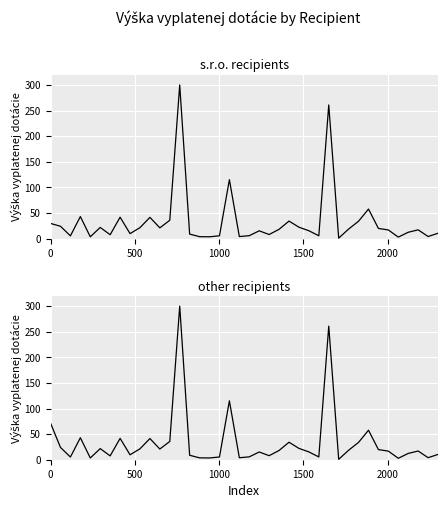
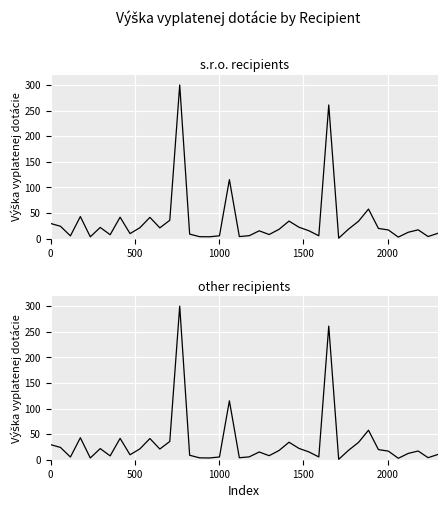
other recipients, 0: 70 -> 30
